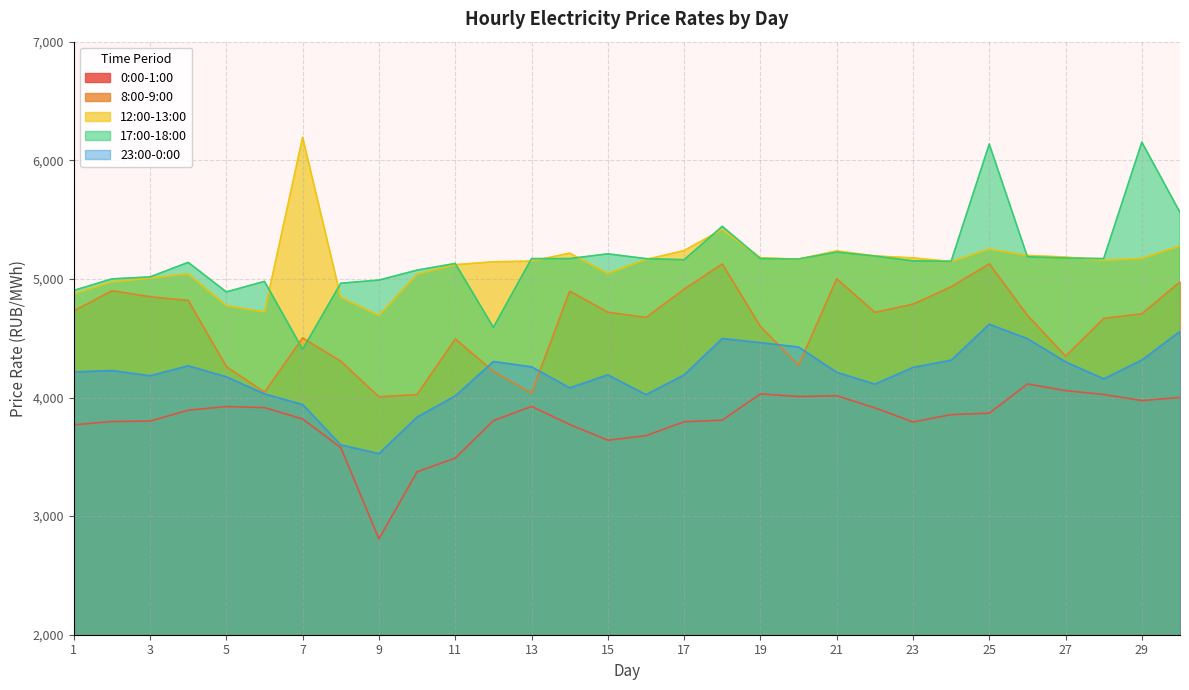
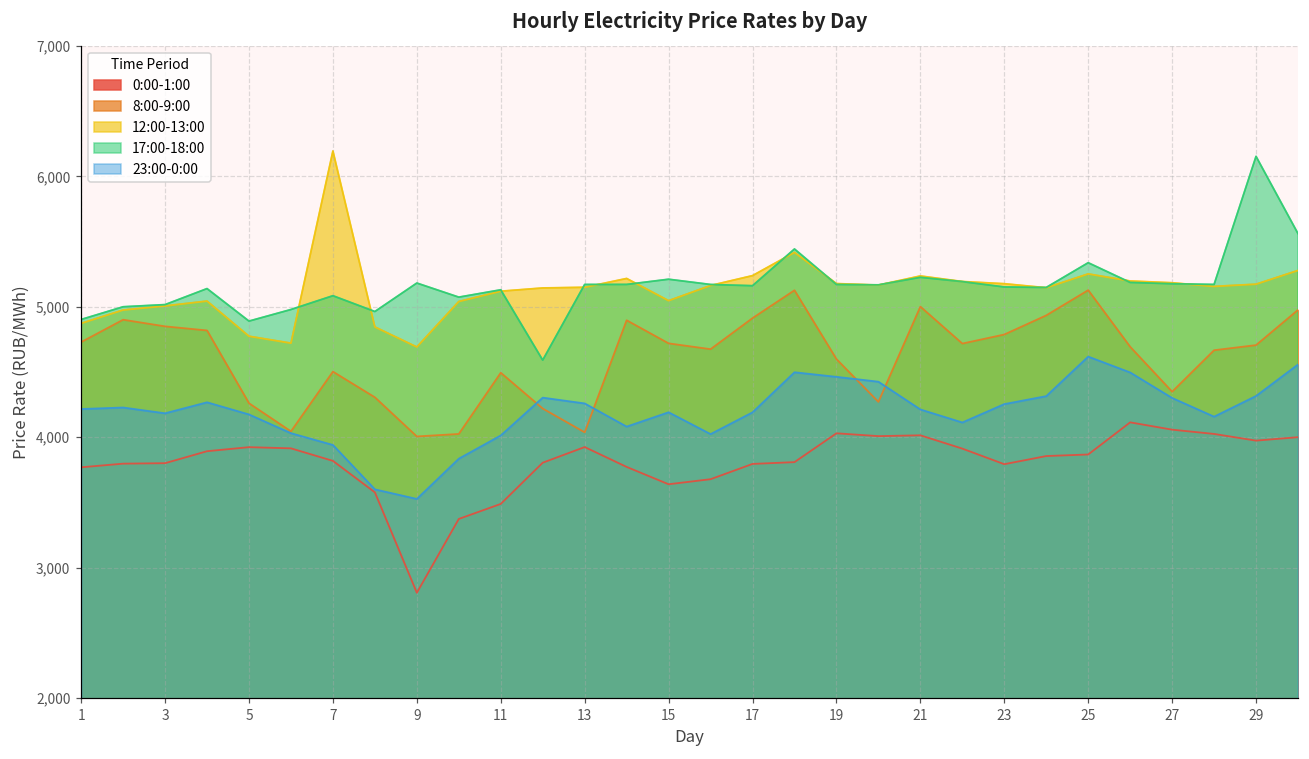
17:00-18:00, 7: 4,410 -> 5,080
17:00-18:00, 9: 4,990 -> 5,180
17:00-18:00, 25: 6,140 -> 5,340
